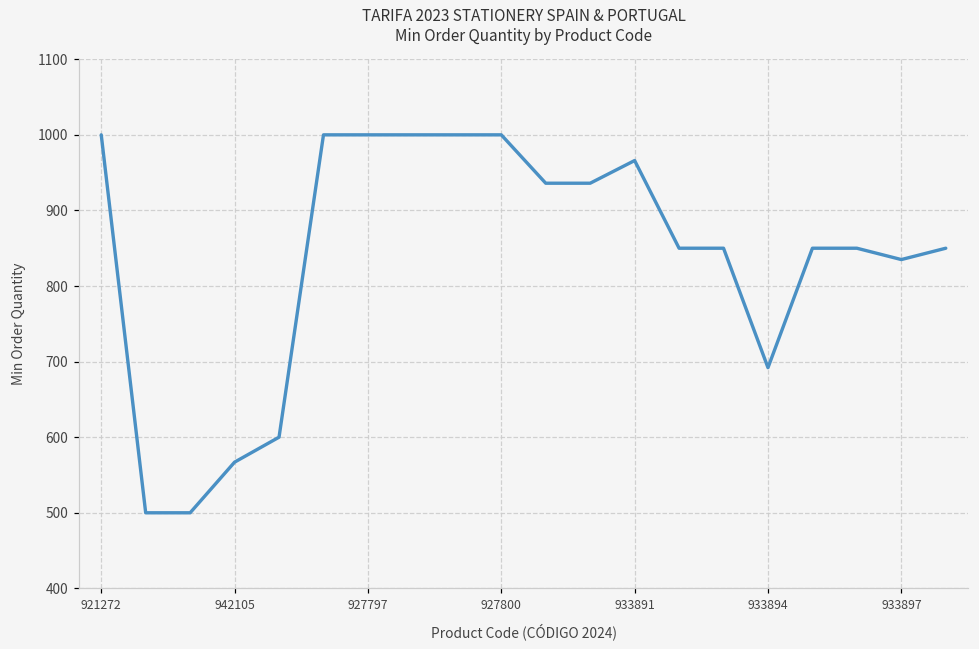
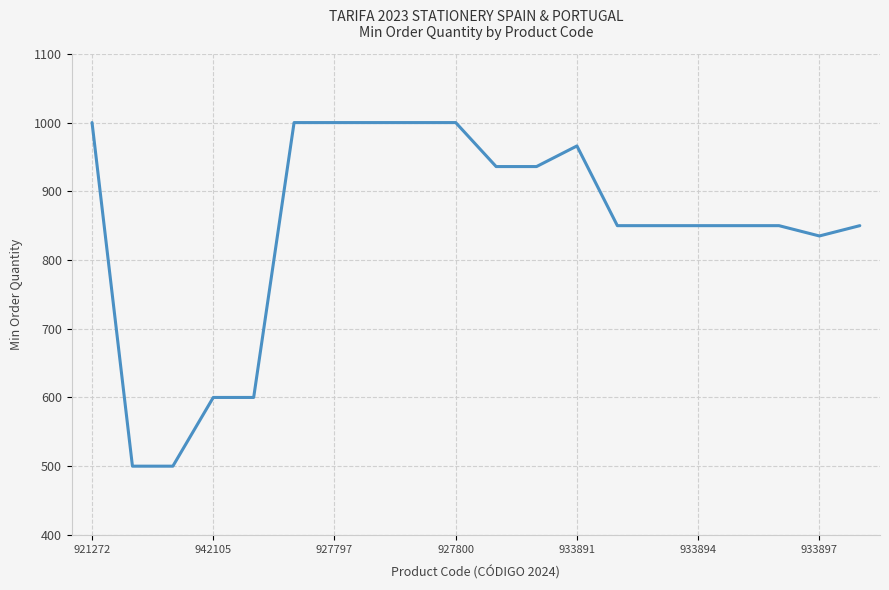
942105: 570 -> 600
933894: 690 -> 850
